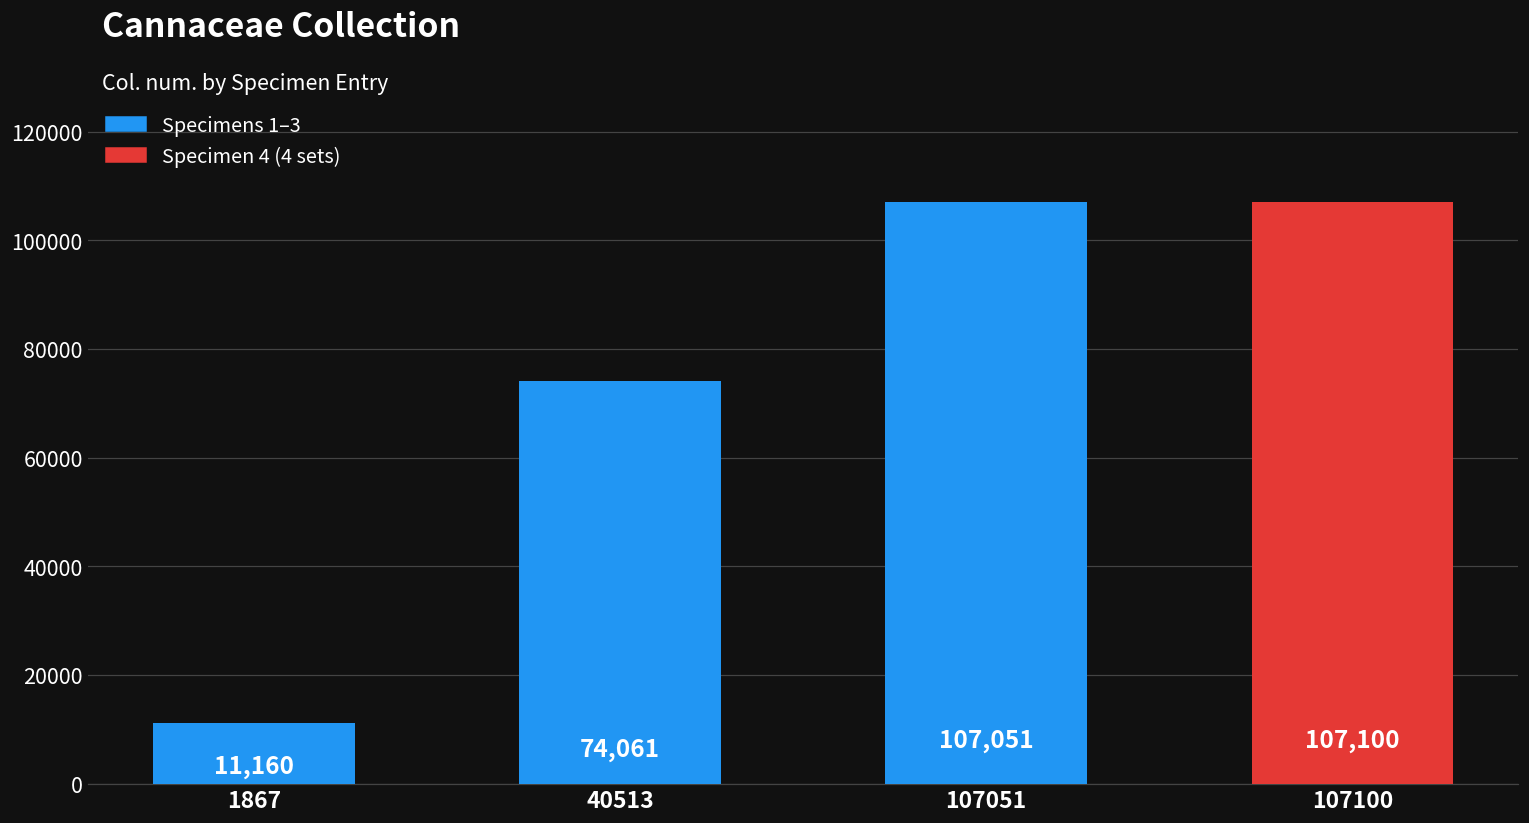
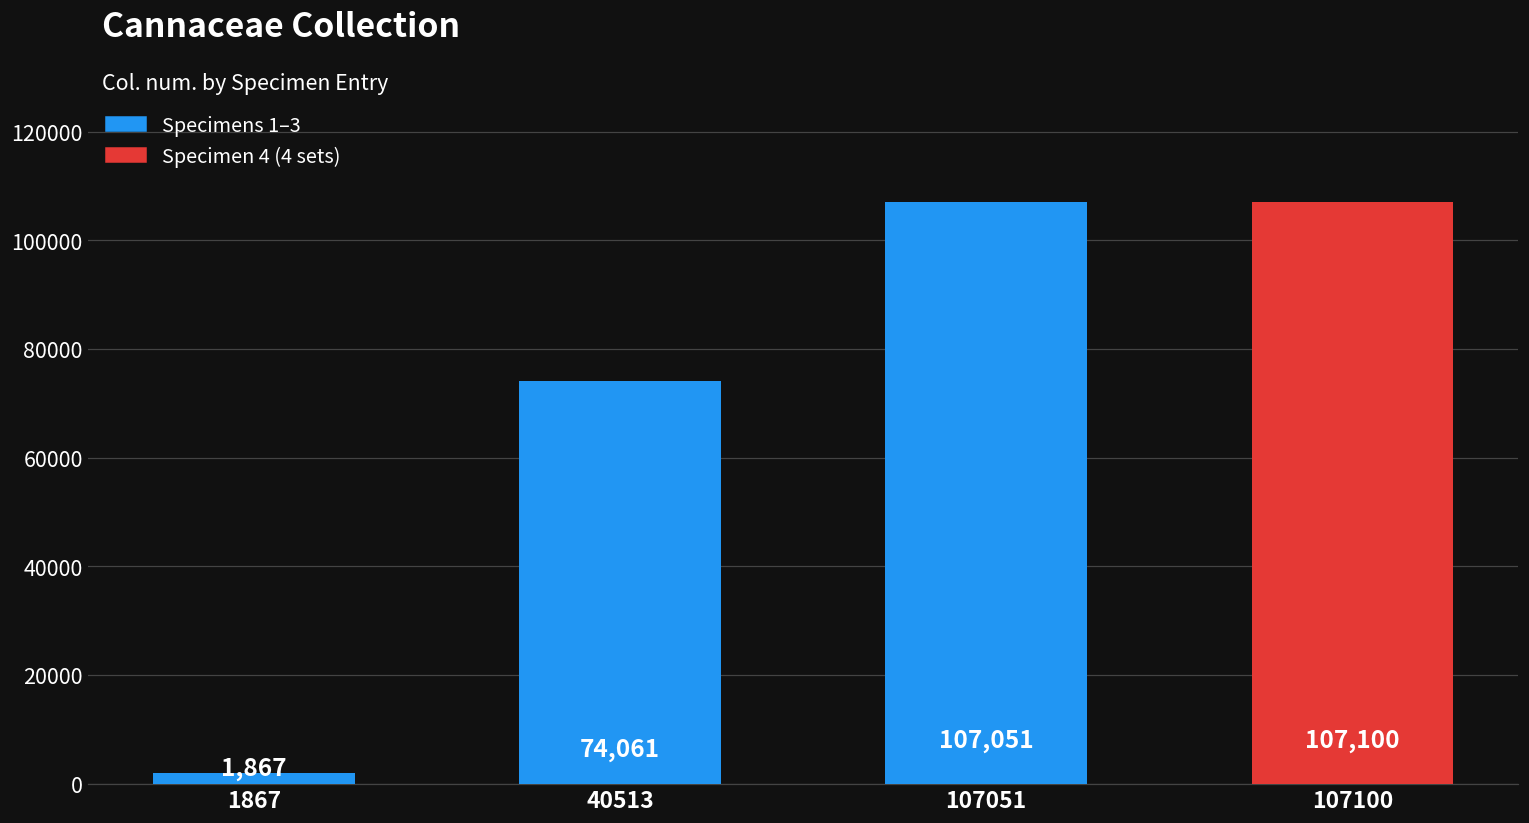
1867: 11,160 -> 1,867
